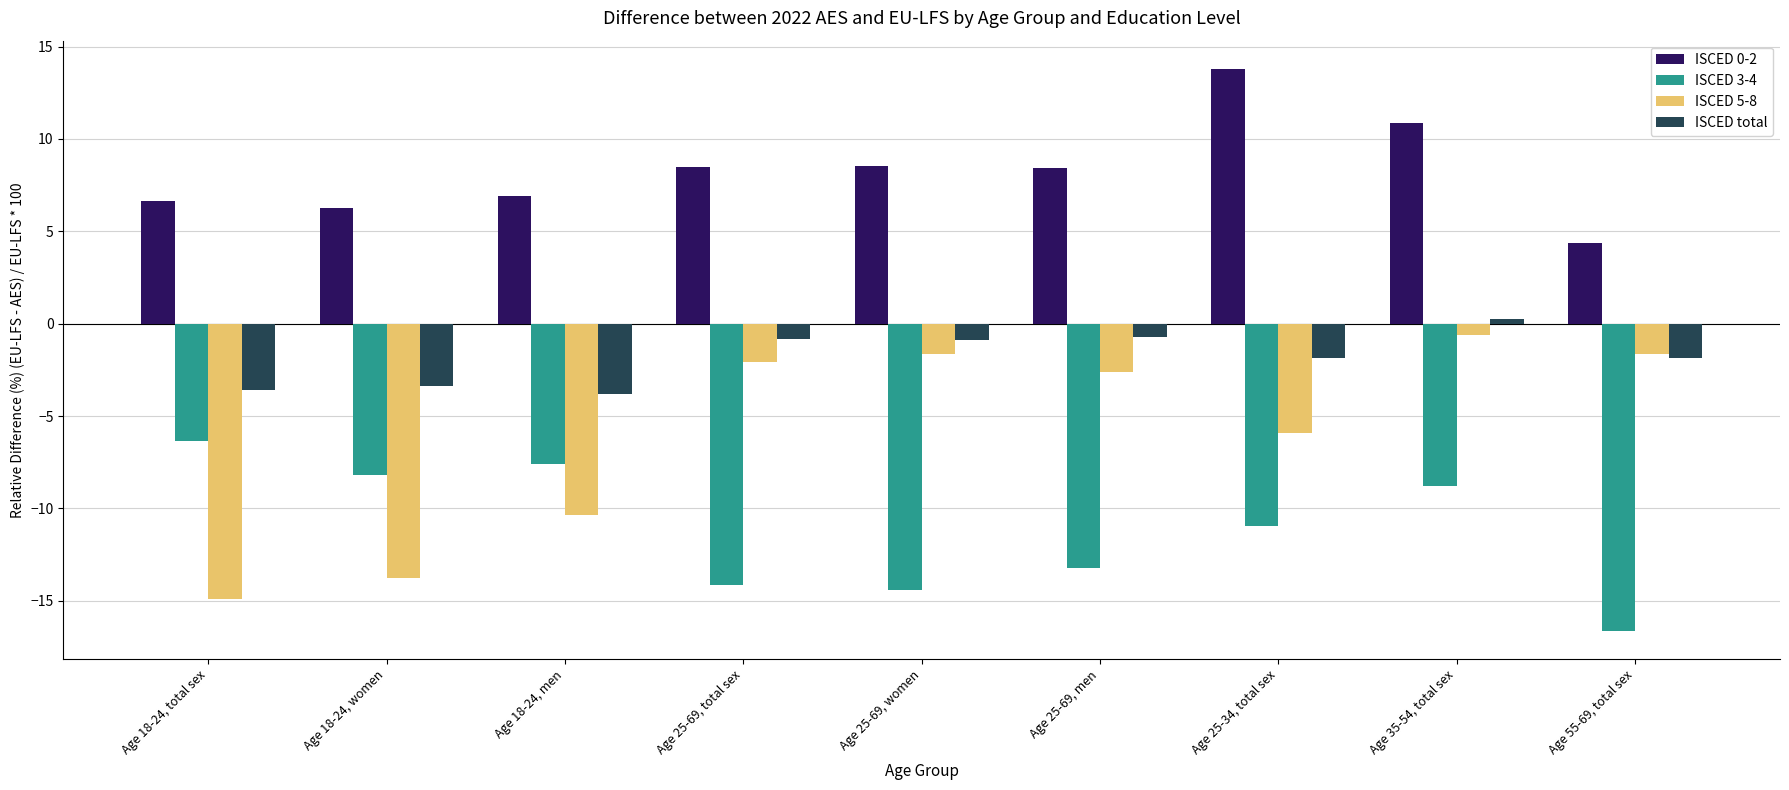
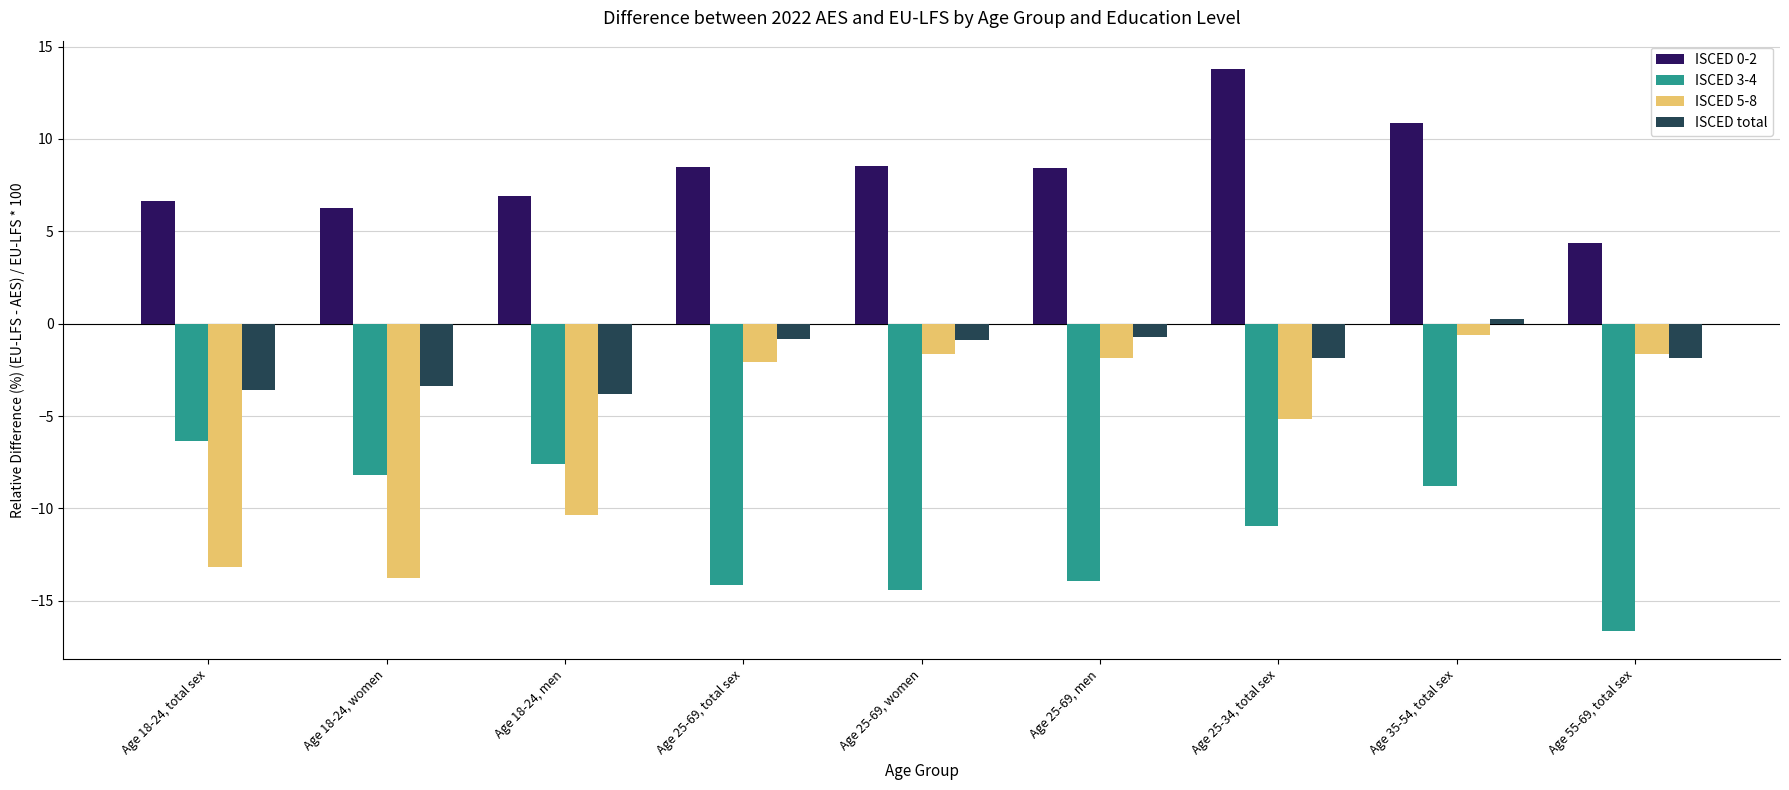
ISCED 5-8, Age 18-24, total sex: -14.9 -> -13.2
ISCED 3-4, Age 25-69, men: -13.2 -> -13.9
ISCED 5-8, Age 25-69, men: -2.6 -> -1.9
ISCED 5-8, Age 25-34, total sex: -5.9 -> -5.2
